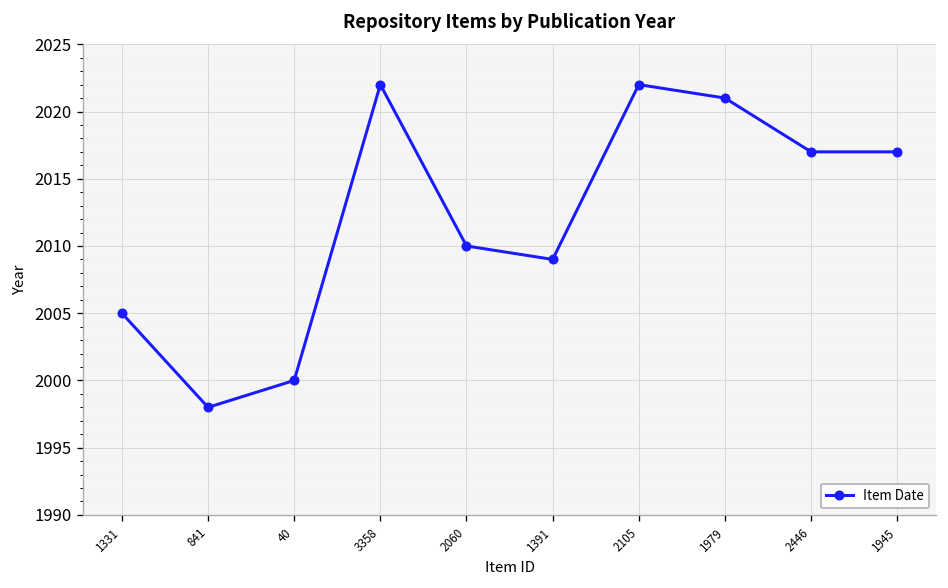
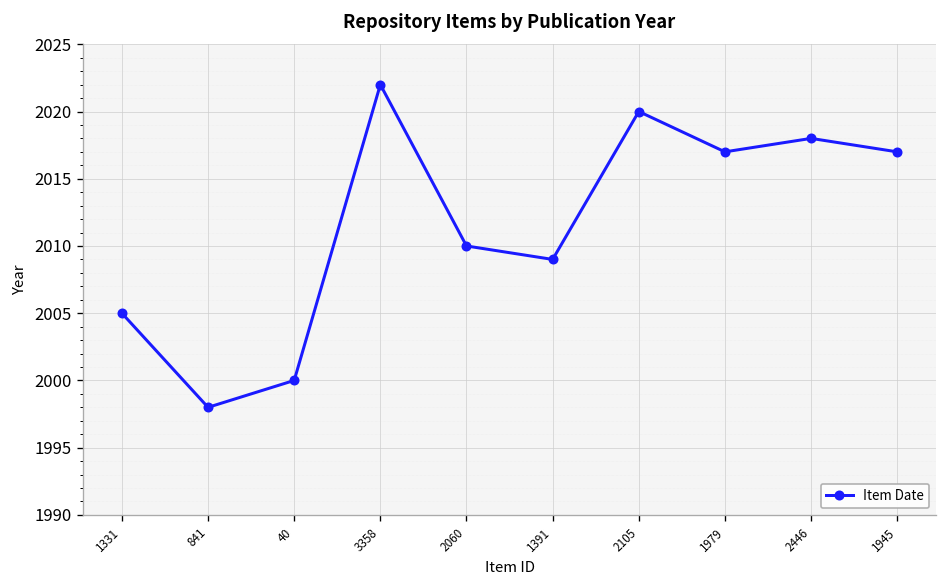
2105: 2022 -> 2020
1979: 2021 -> 2017
2446: 2017 -> 2018
